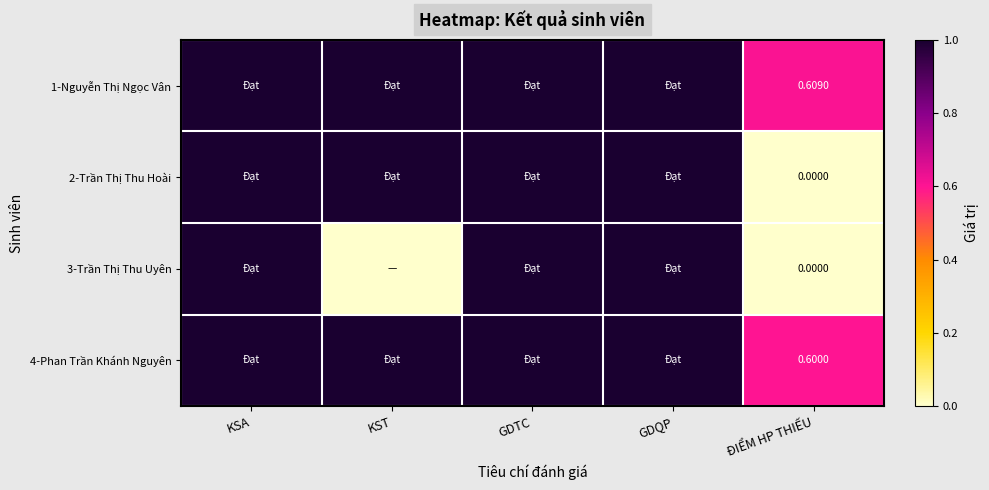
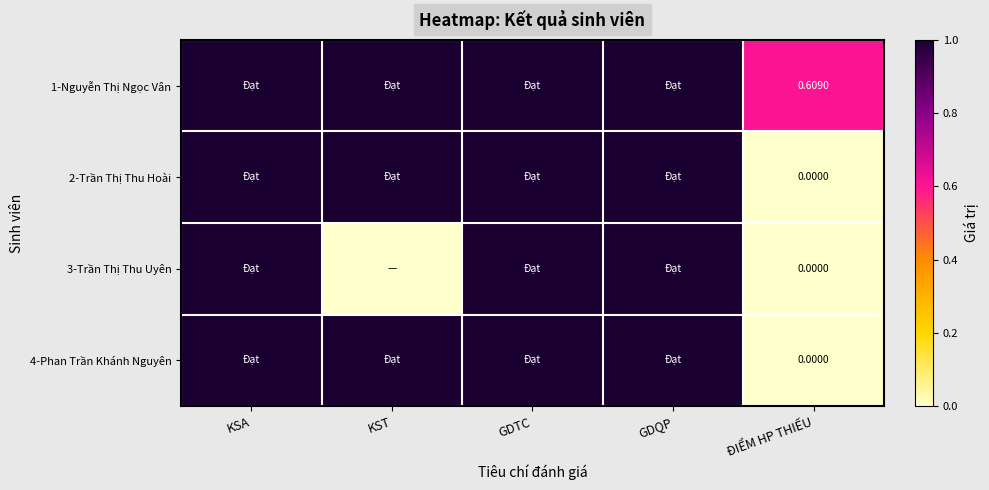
4-Phan Trần Khánh Nguyên, ĐIỂM HP THIẾU: 0.6000 -> 0.0000
